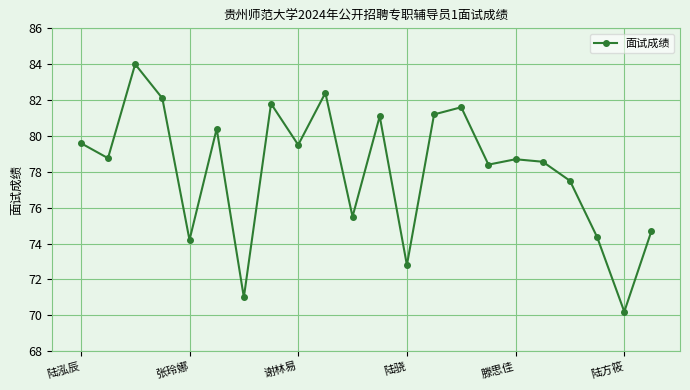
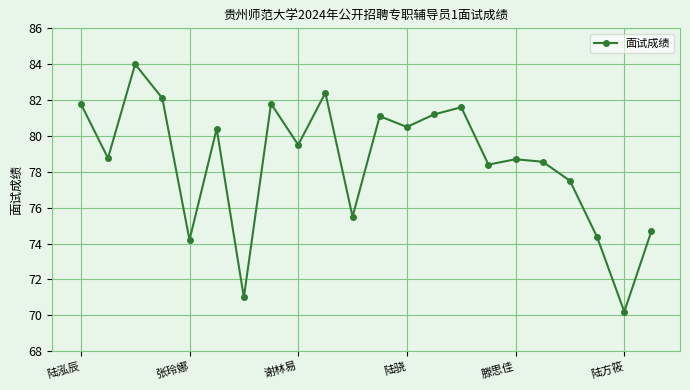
陆泓辰: 79.6 -> 81.8
陆骁: 72.8 -> 80.5
